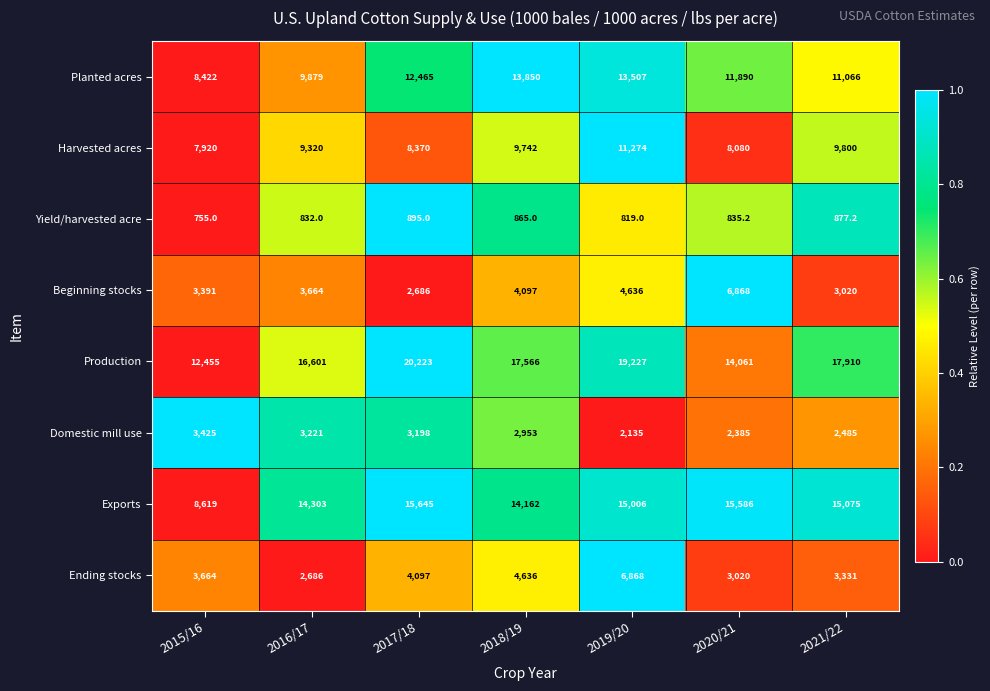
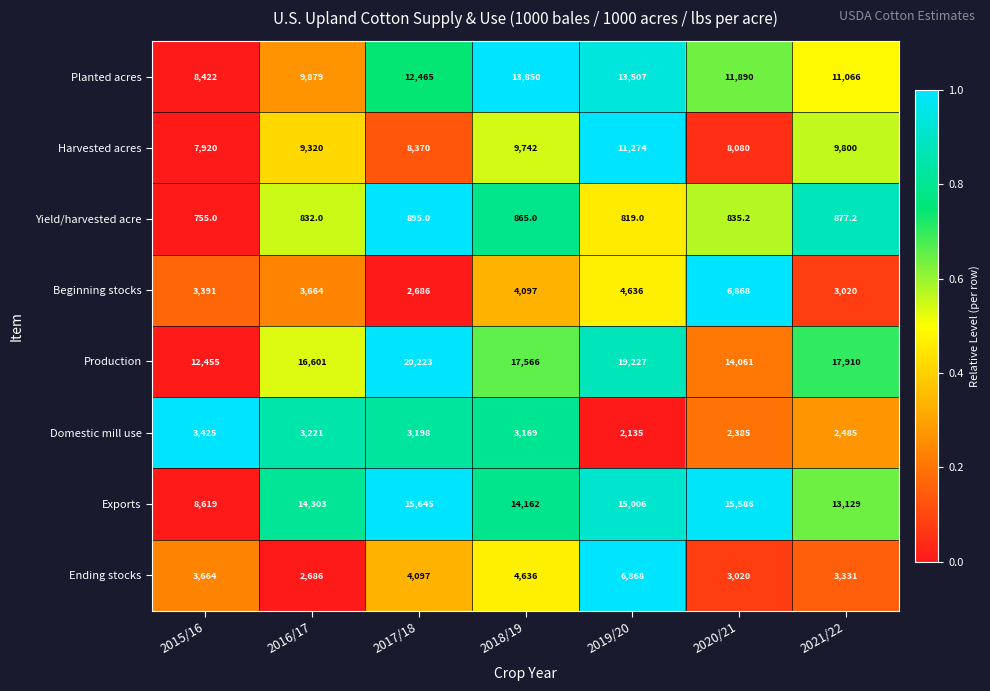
Domestic mill use, 2018/19: 2,953 -> 3,169
Exports, 2021/22: 15,075 -> 13,129
